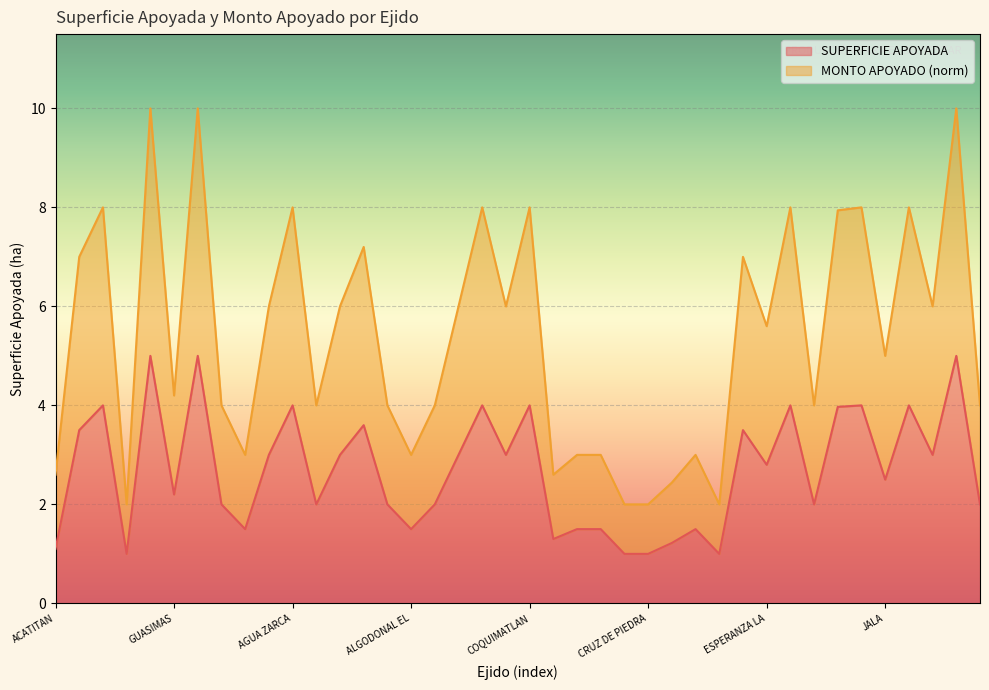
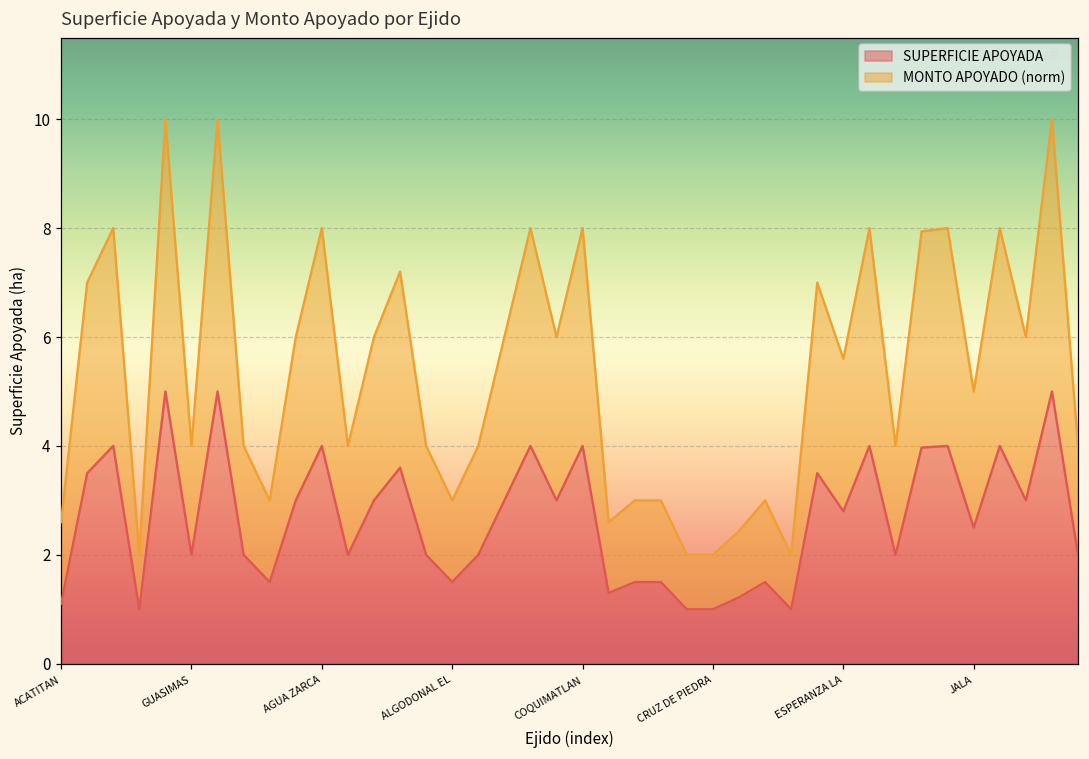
SUPERFICIE APOYADA, GUASIMAS: 2.2 -> 2.0
